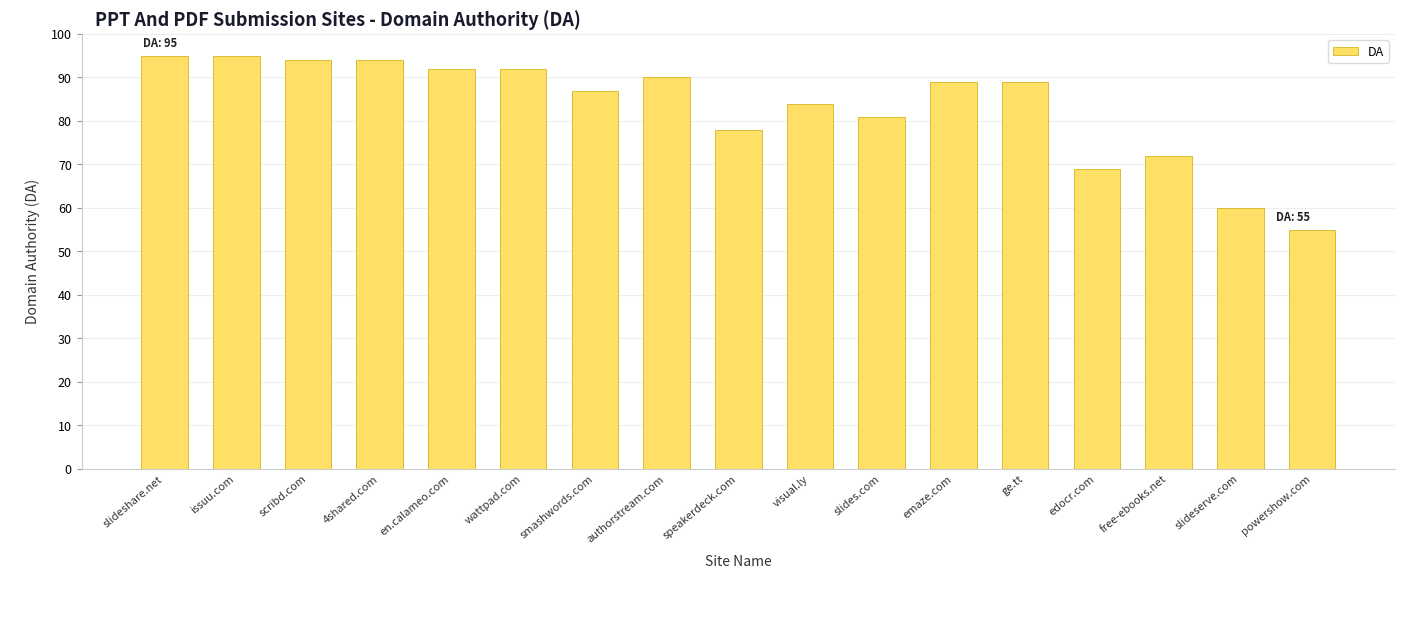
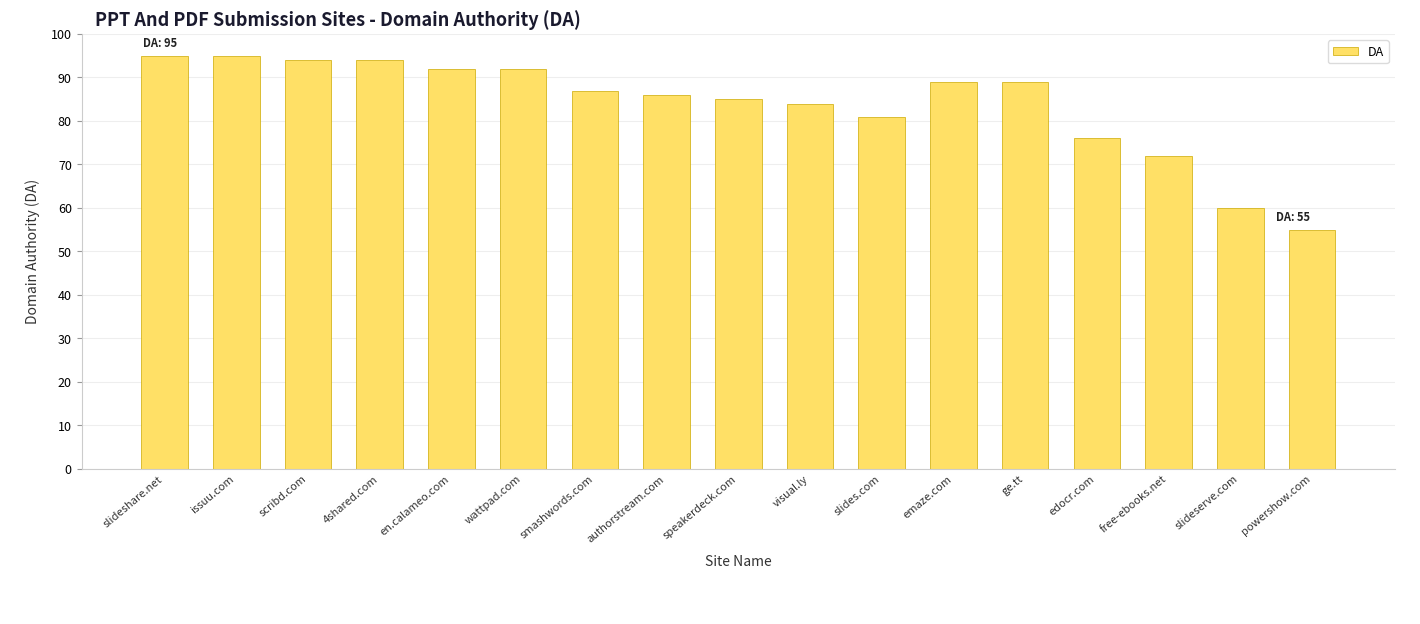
authorstream.com: 90 -> 86
speakerdeck.com: 78 -> 85
edocr.com: 69 -> 76
